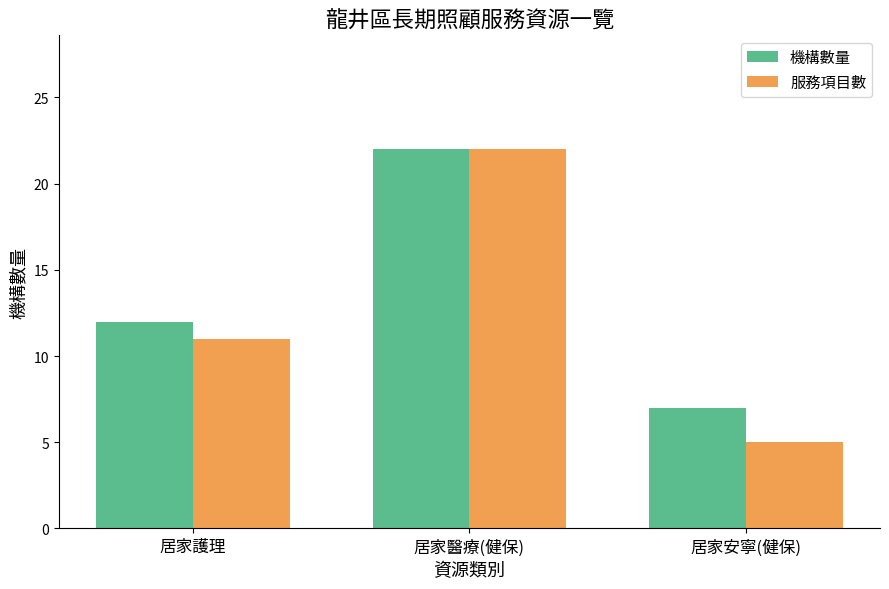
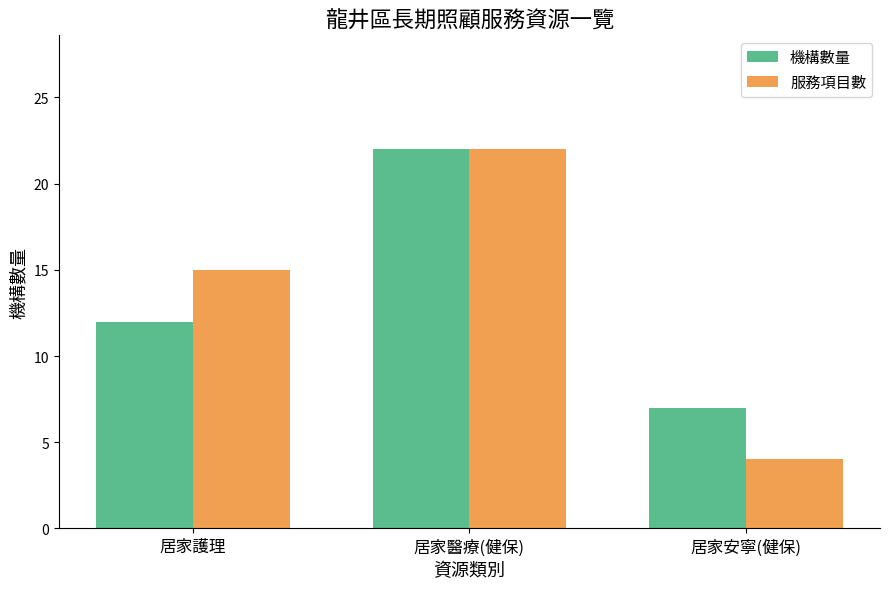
服務項目數, 居家護理: 11 -> 15
服務項目數, 居家安寧(健保): 5 -> 4
